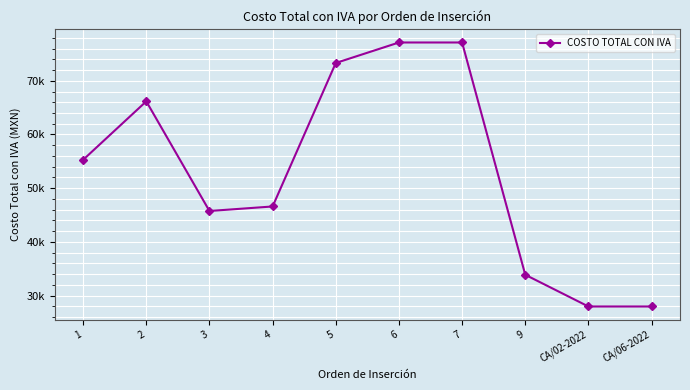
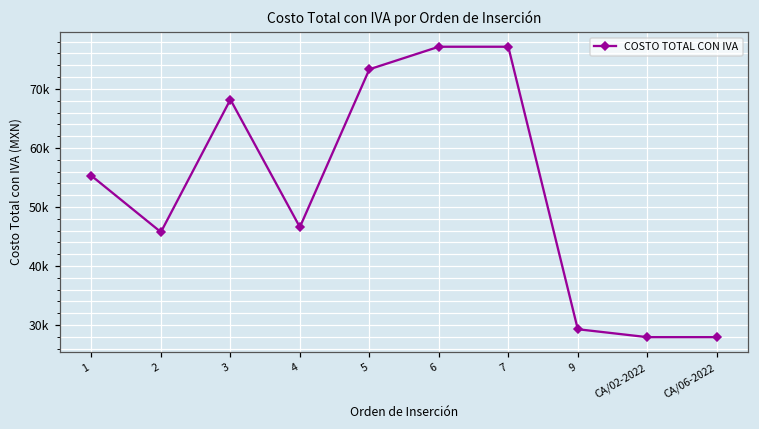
2: 66000 -> 46000
3: 46000 -> 68000
9: 34000 -> 29000
